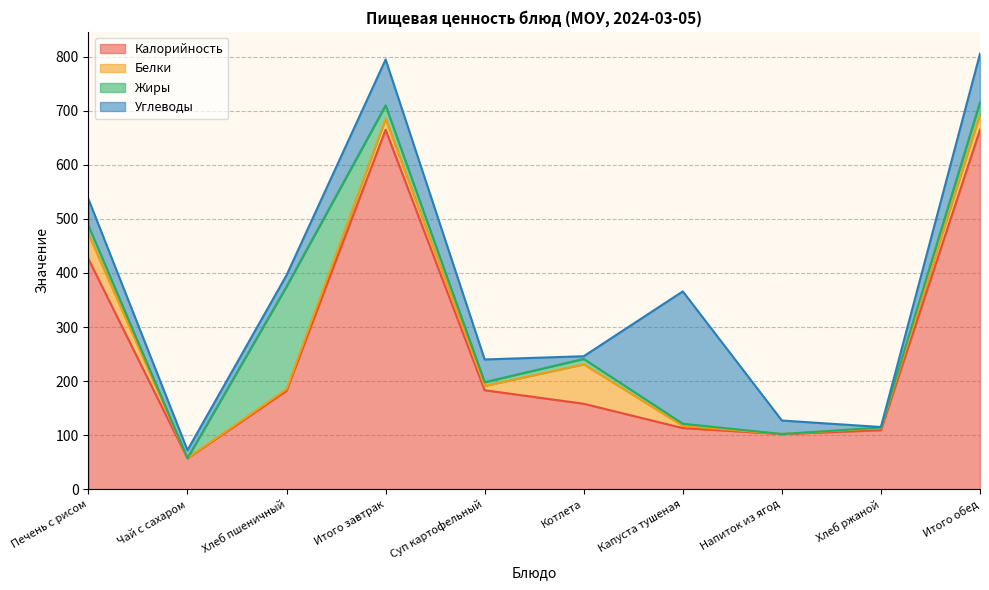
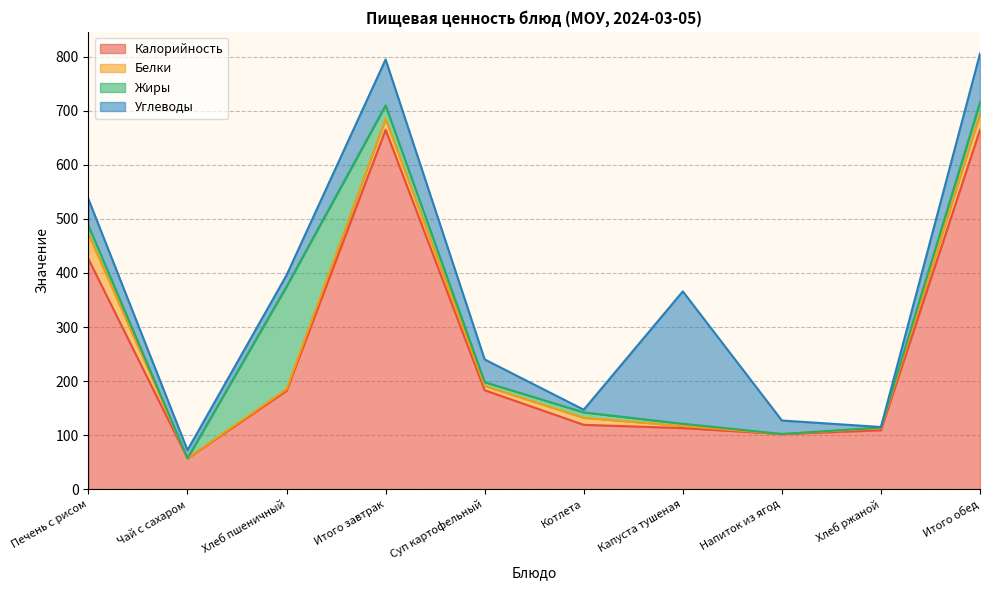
Калорийность, Котлета: 160 -> 120
Белки, Котлета: 70 -> 10
